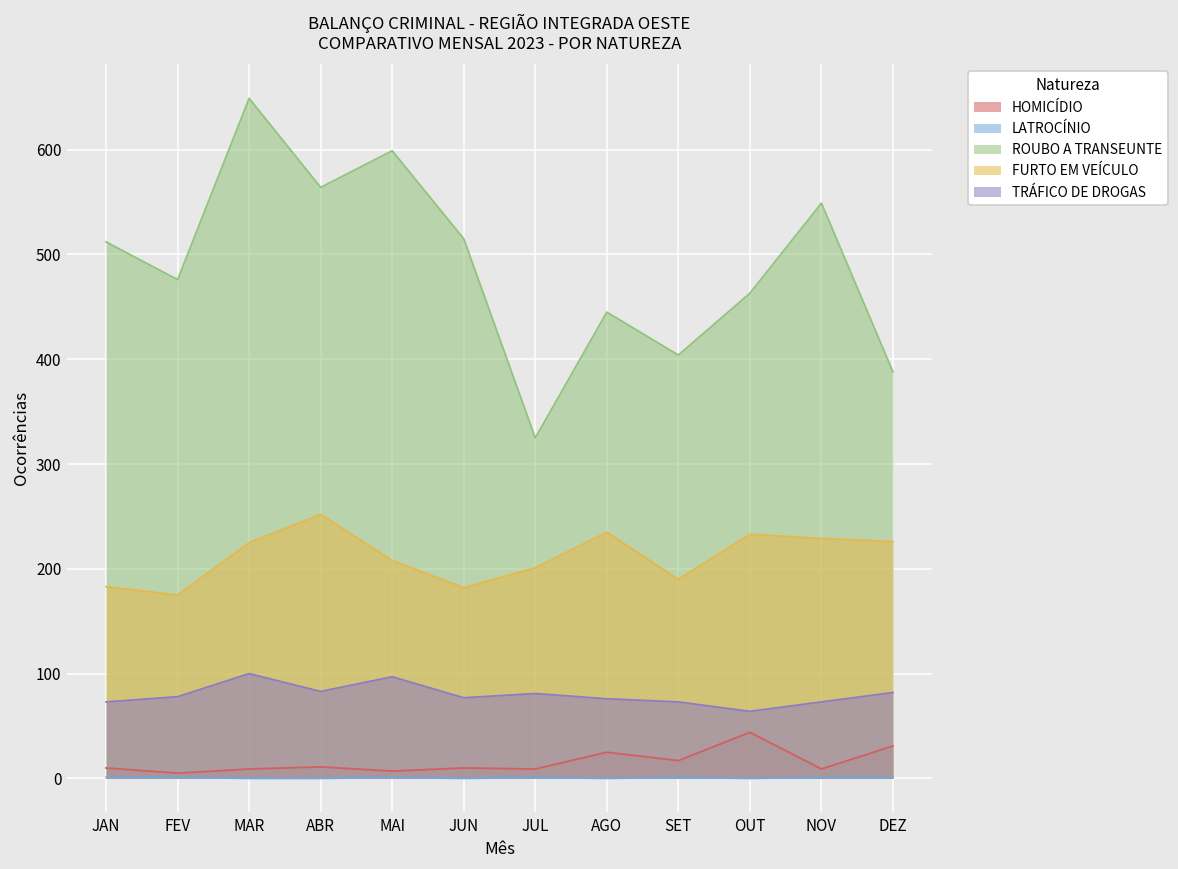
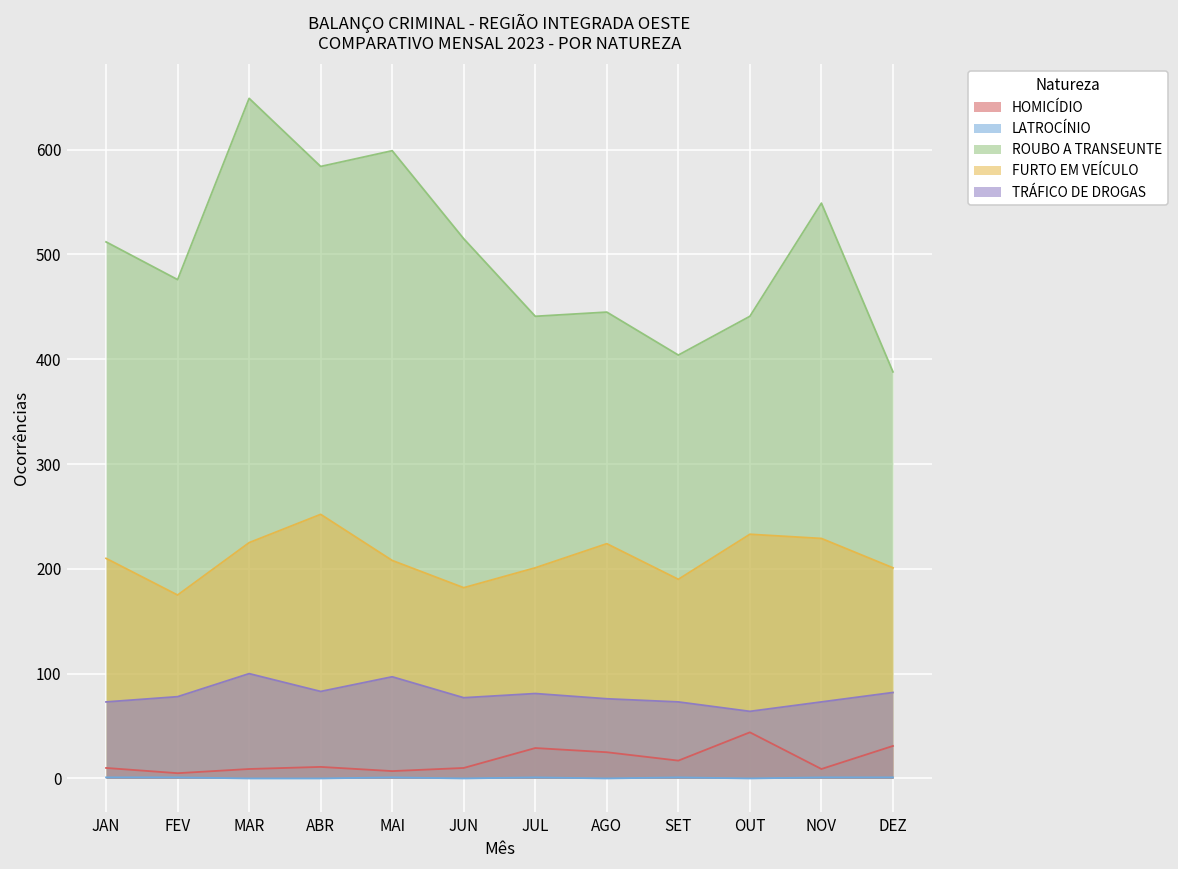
FURTO EM VEÍCULO, JAN: 180 -> 210
ROUBO A TRANSEUNTE, ABR: 560 -> 580
HOMICÍDIO, JUL: 10 -> 30
ROUBO A TRANSEUNTE, JUL: 330 -> 440
FURTO EM VEÍCULO, AGO: 240 -> 220
ROUBO A TRANSEUNTE, OUT: 460 -> 440
FURTO EM VEÍCULO, DEZ: 230 -> 200
